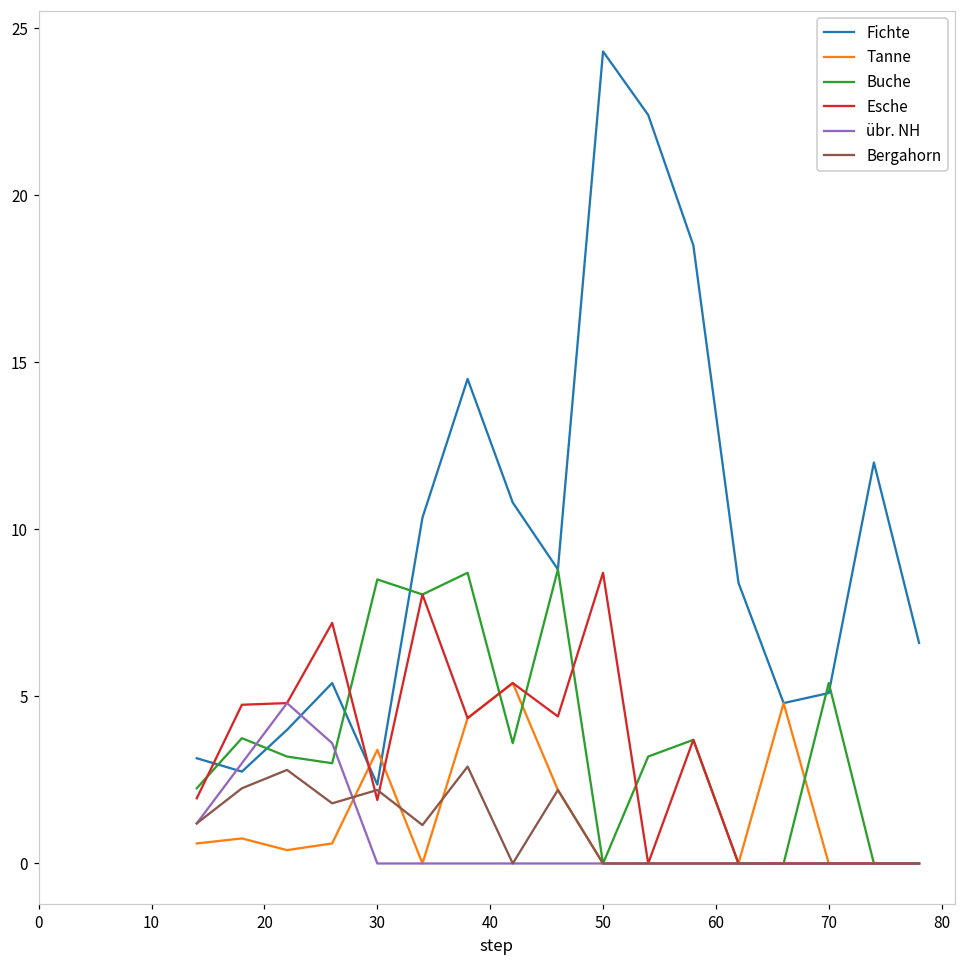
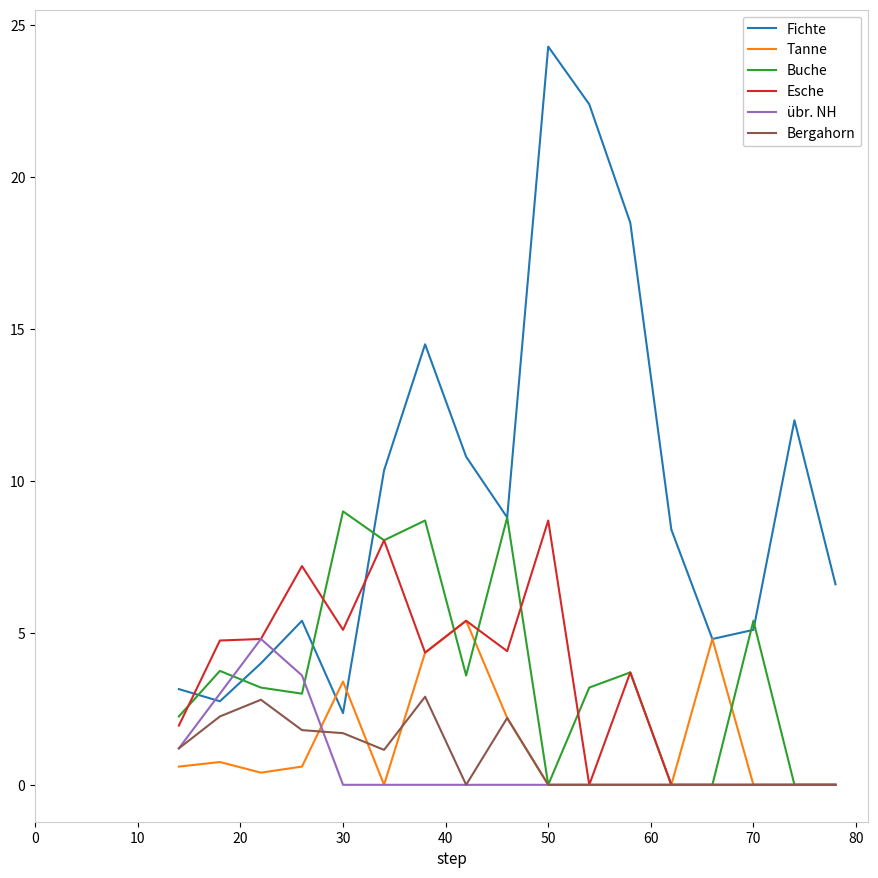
Buche, 30: 8.5 -> 9.0
Esche, 30: 1.9 -> 5.1
Bergahorn, 30: 2.2 -> 1.7
